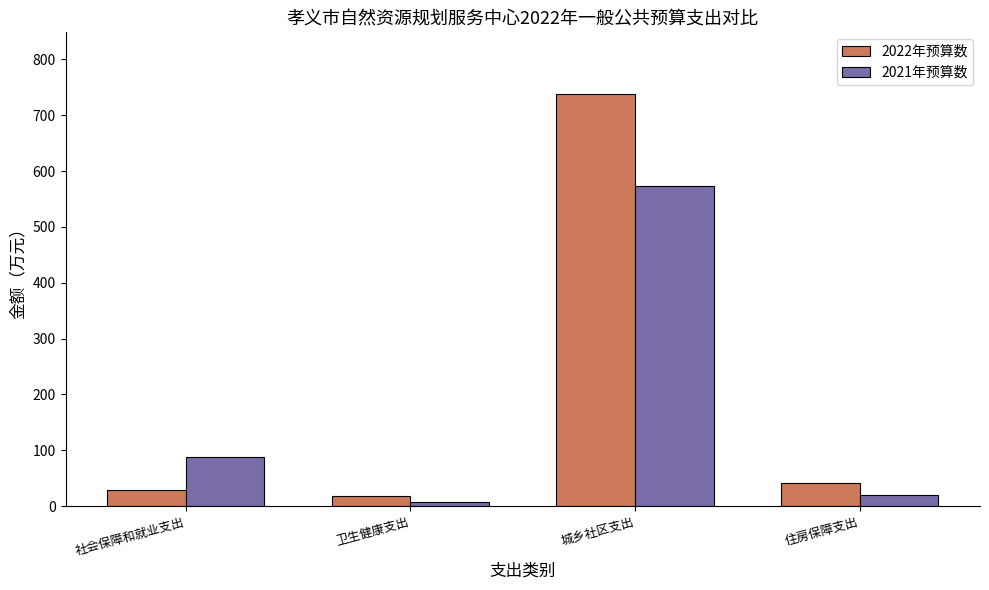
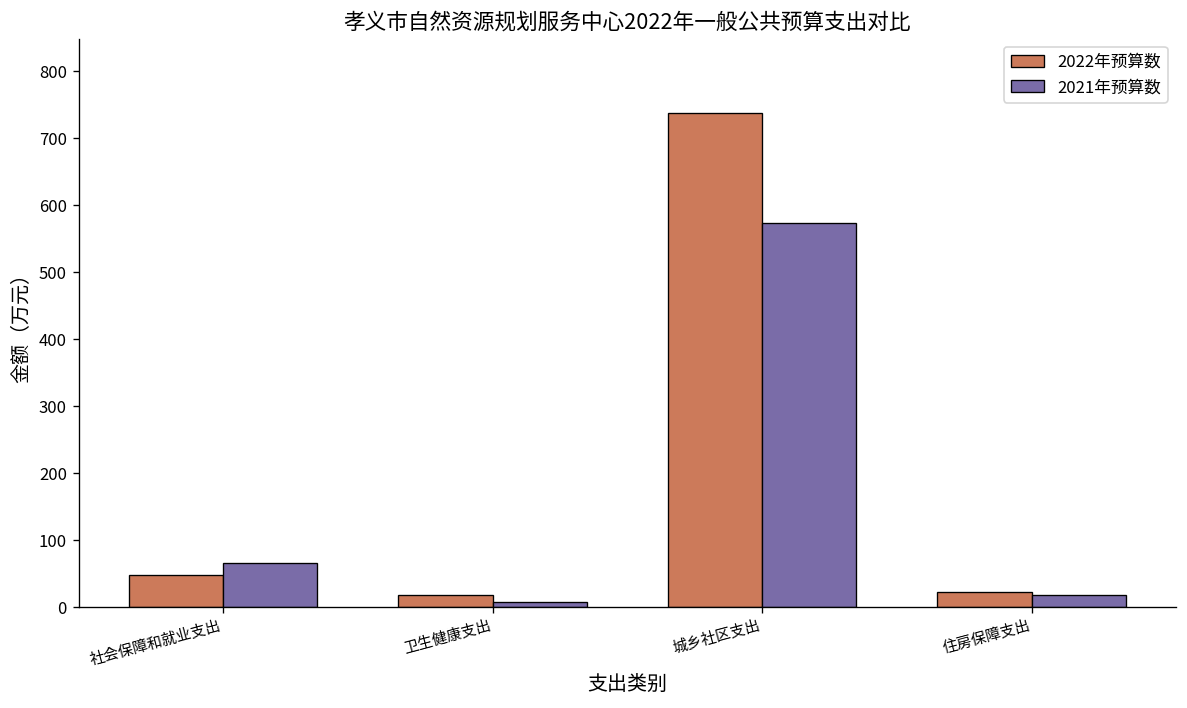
2022年预算数, 社会保障和就业支出: 30 -> 50
2021年预算数, 社会保障和就业支出: 90 -> 70
2022年预算数, 住房保障支出: 40 -> 20
